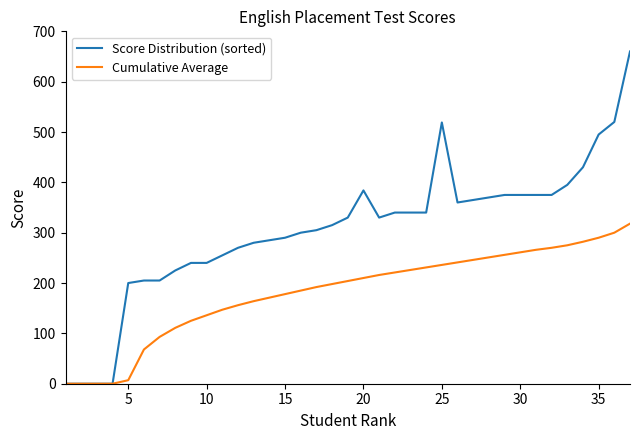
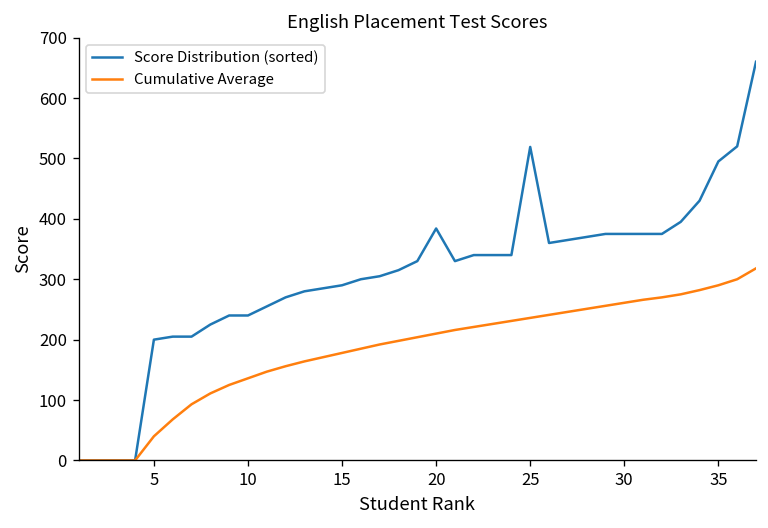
Cumulative Average, 5: 10 -> 40
